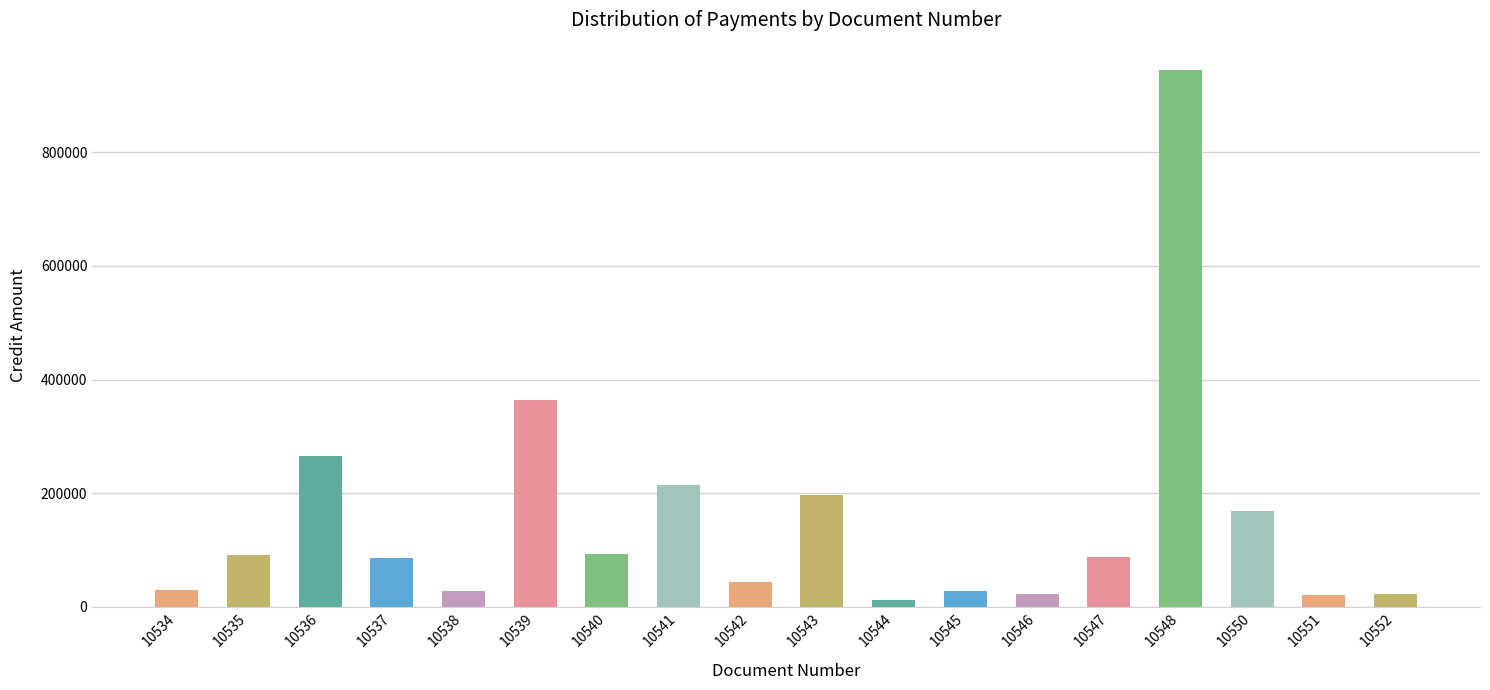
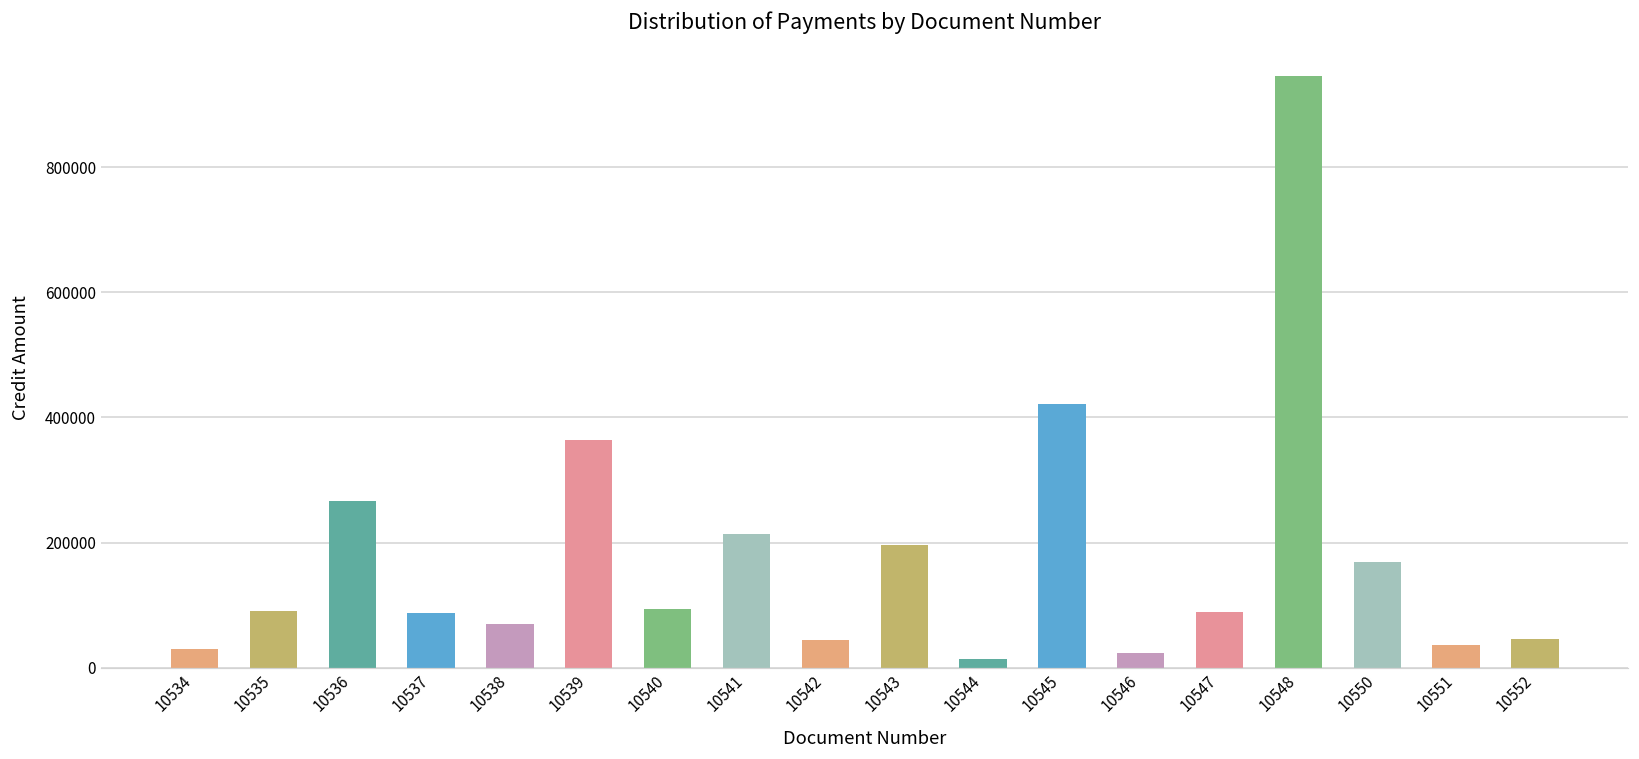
10538: 30000 -> 70000
10545: 30000 -> 420000
10551: 20000 -> 40000
10552: 20000 -> 50000
